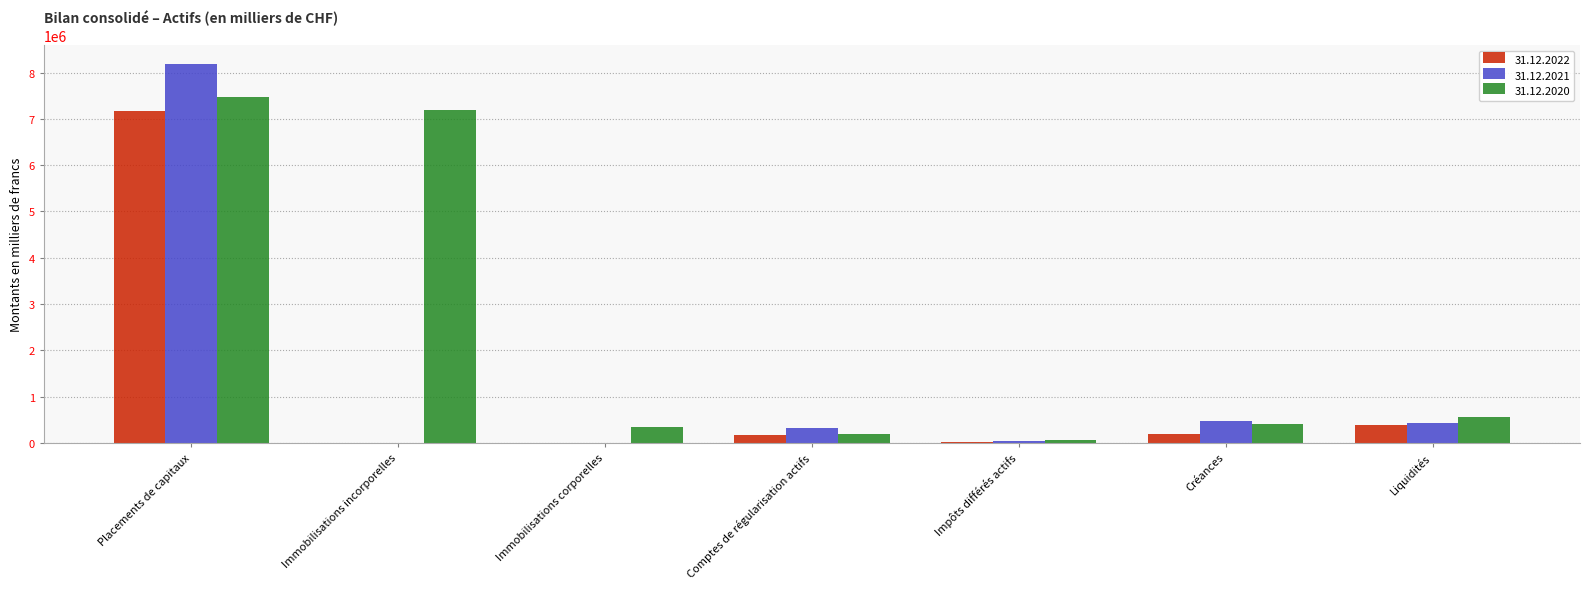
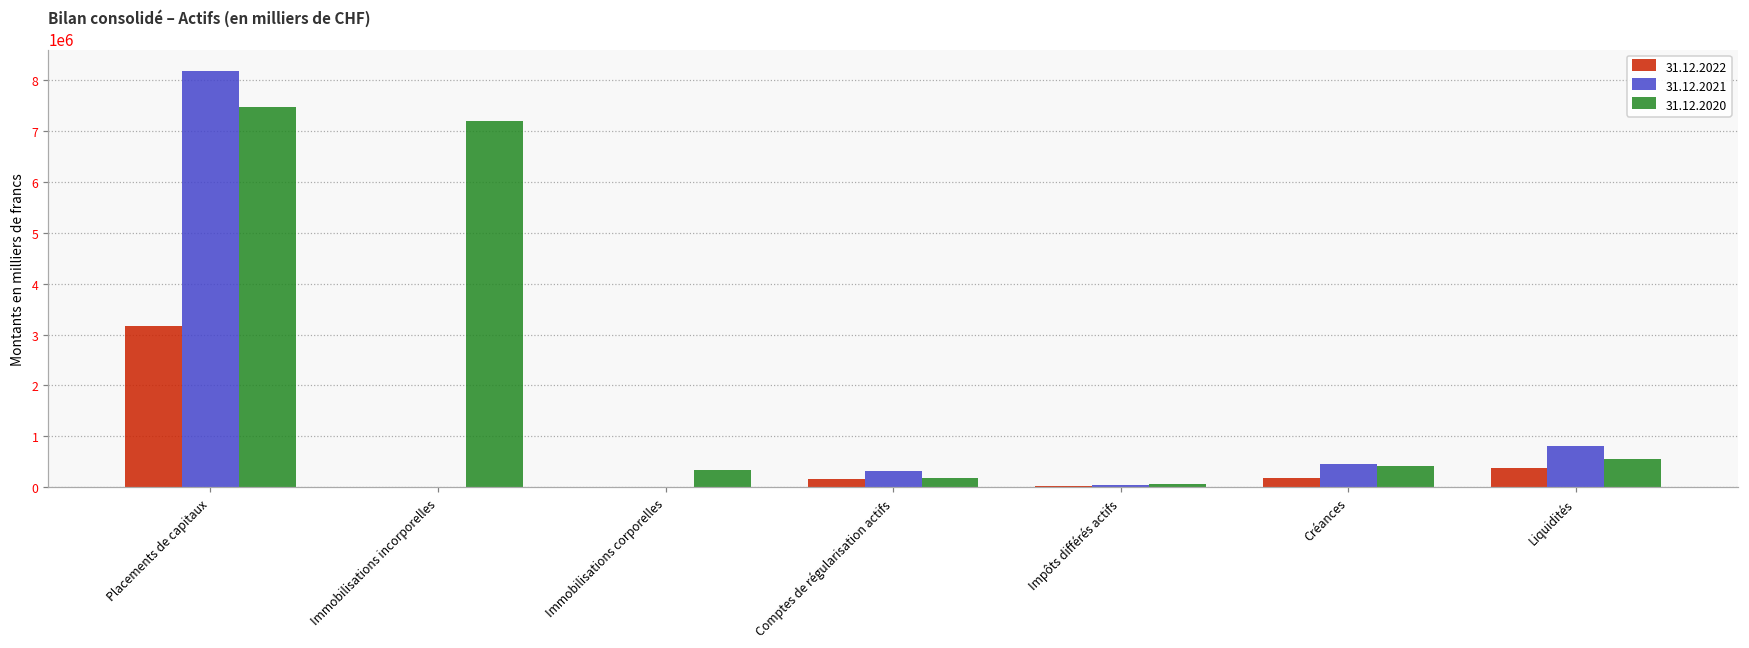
31.12.2022, Placements de capitaux: 7200000 -> 3200000
31.12.2021, Liquidités: 400000 -> 800000
